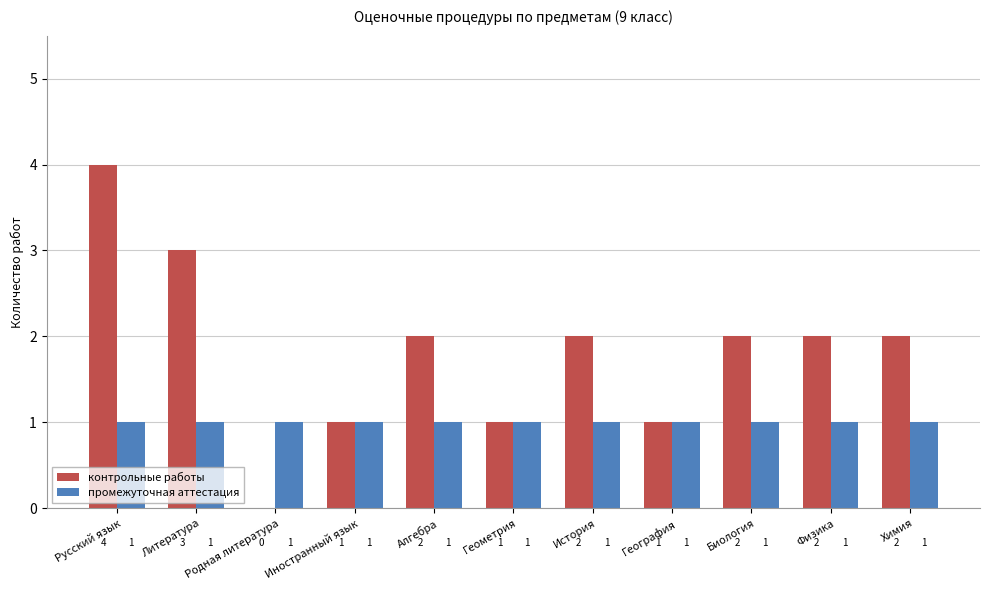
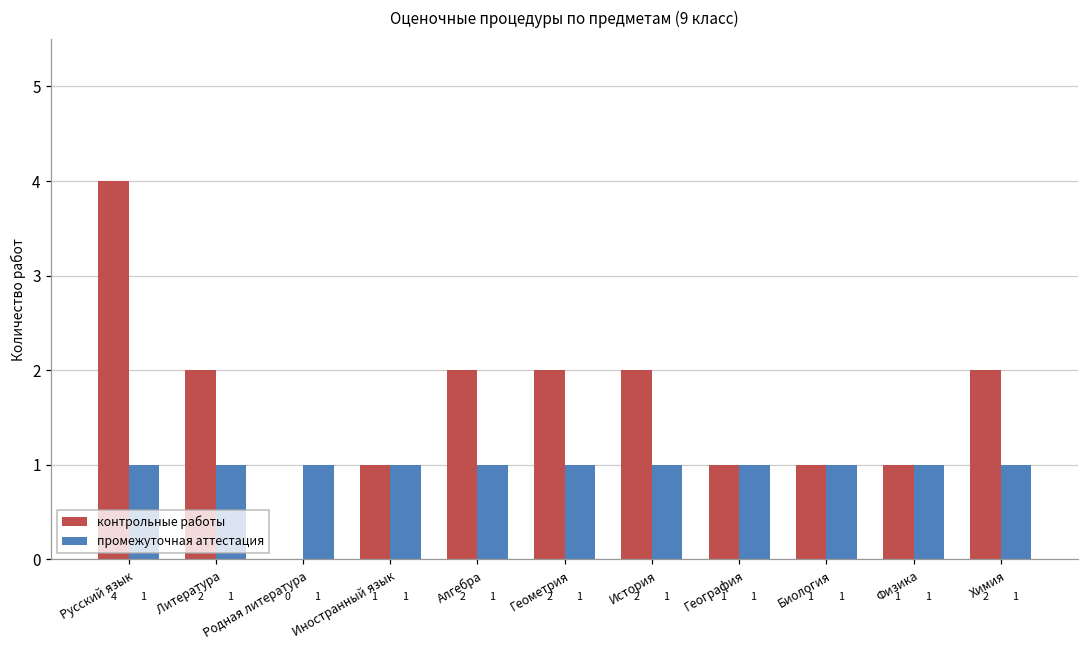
контрольные работы, Литература: 3 -> 2
контрольные работы, Геометрия: 1 -> 2
контрольные работы, Биология: 2 -> 1
контрольные работы, Физика: 2 -> 1
